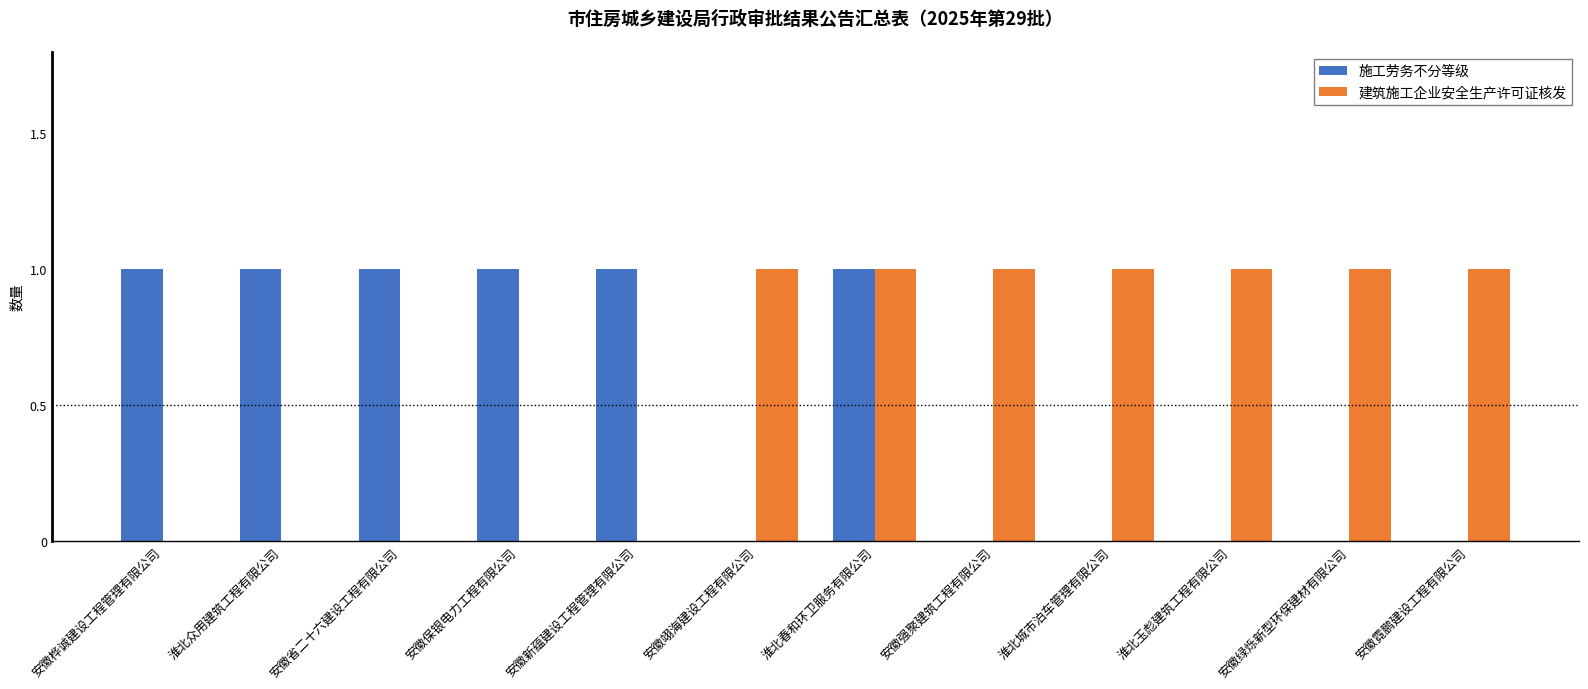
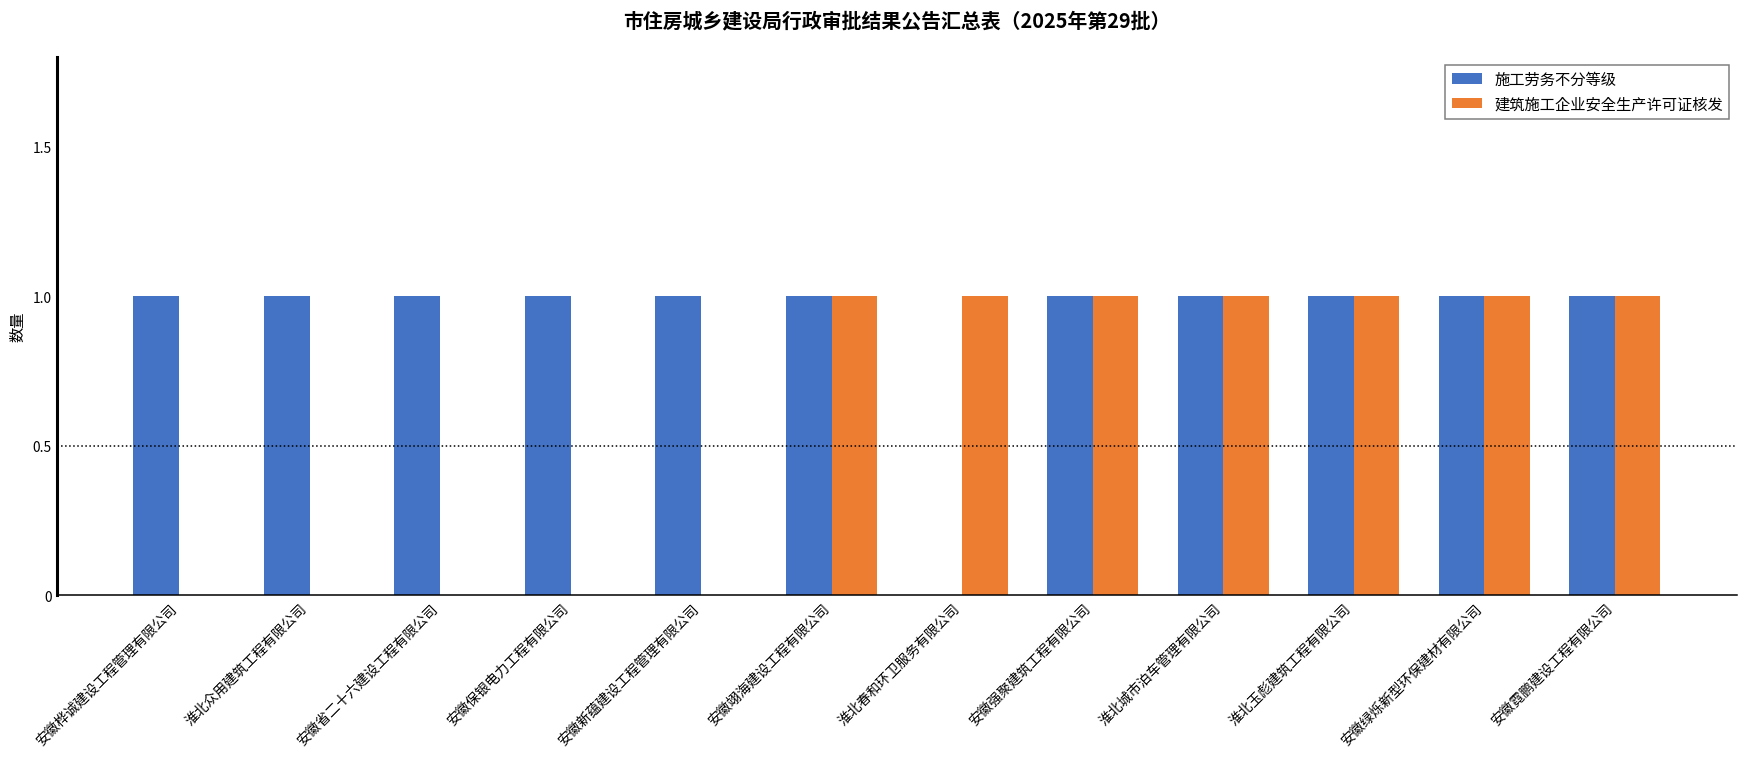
施工劳务不分等级, 安徽翊海建设工程有限公司: 0 -> 1
施工劳务不分等级, 淮北春和环卫服务有限公司: 1 -> 0
施工劳务不分等级, 安徽强聚建筑工程有限公司: 0 -> 1
施工劳务不分等级, 淮北城市泊车管理有限公司: 0 -> 1
施工劳务不分等级, 淮北玉彪建筑工程有限公司: 0 -> 1
施工劳务不分等级, 安徽绿烁新型环保建材有限公司: 0 -> 1
施工劳务不分等级, 安徽霓鹏建设工程有限公司: 0 -> 1
